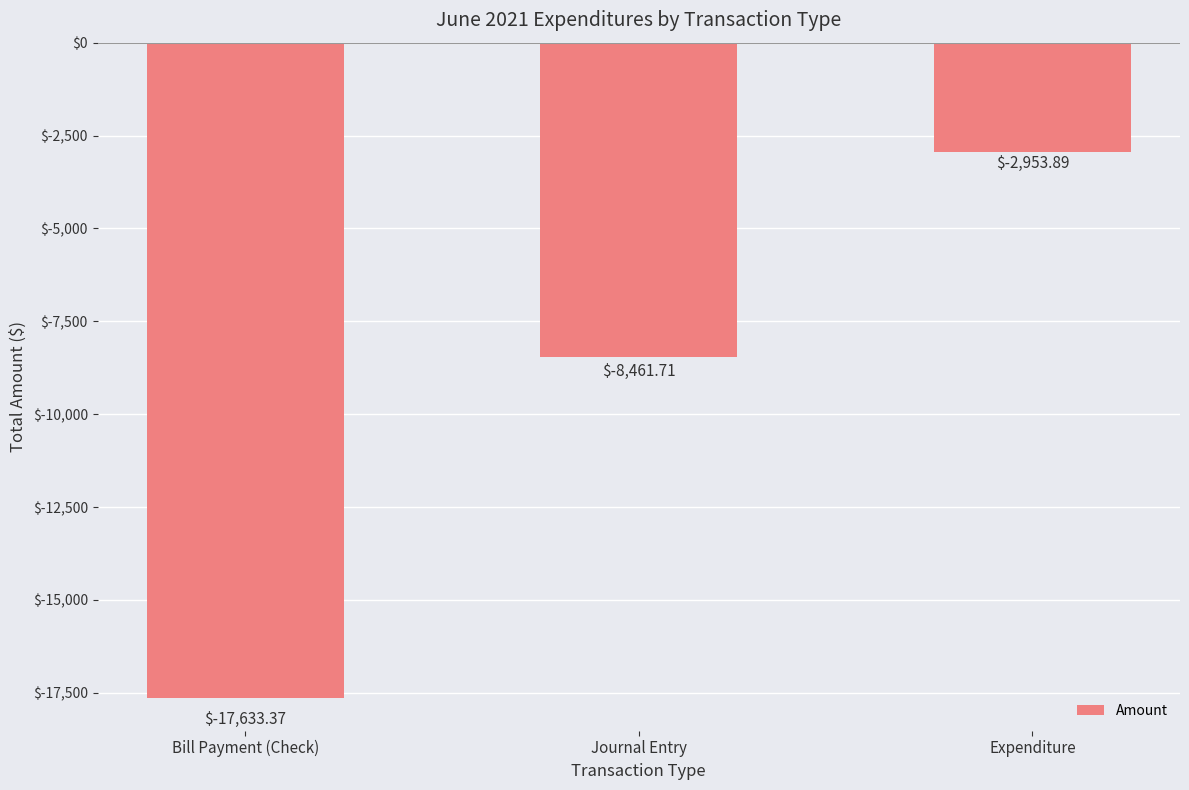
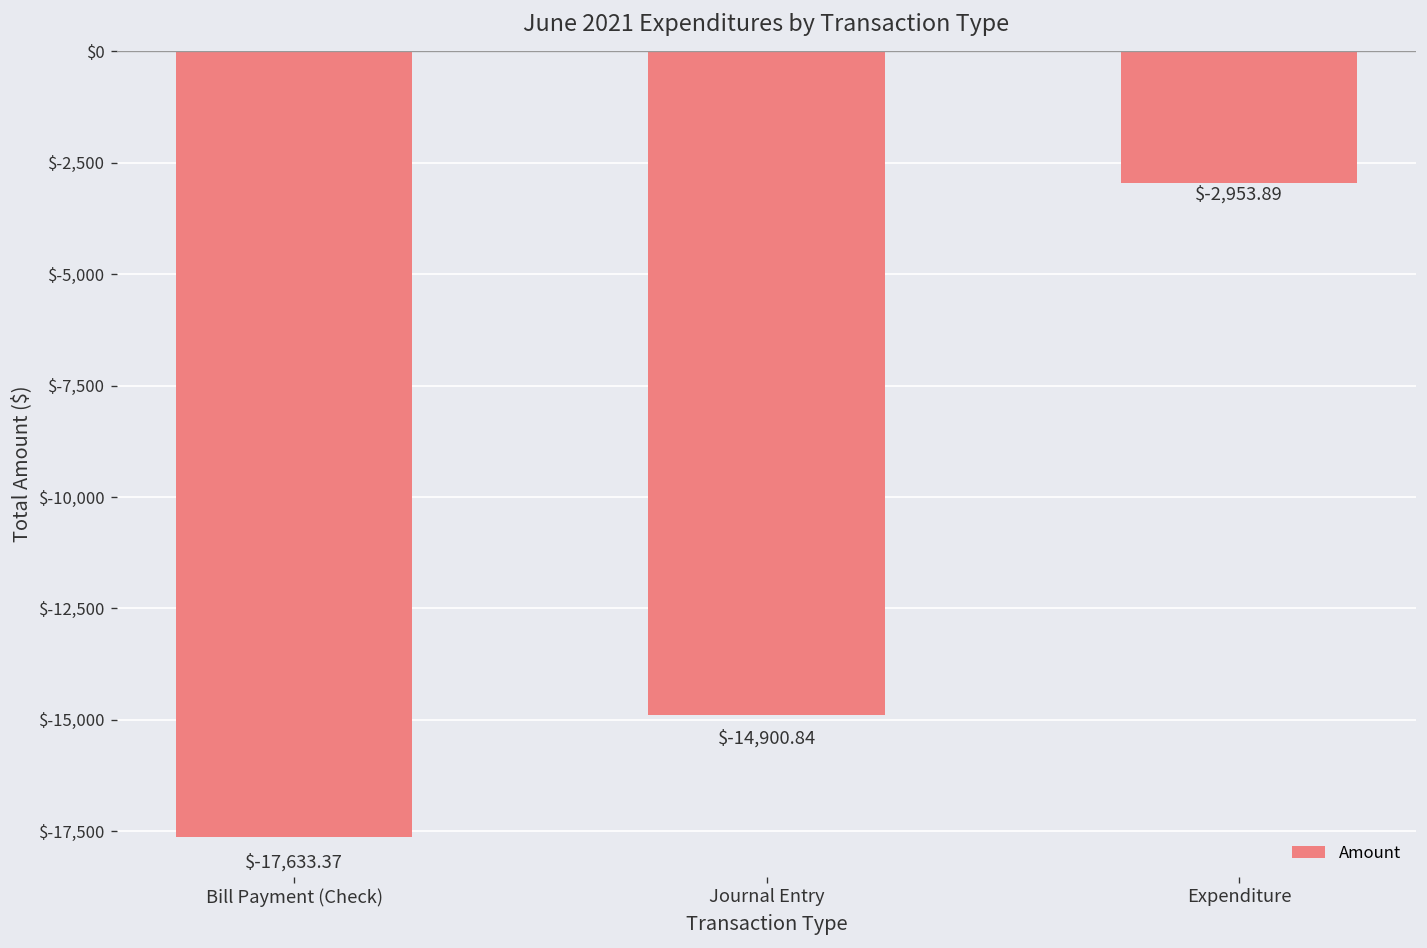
Journal Entry: $-8,461.71 -> $-14,900.84
